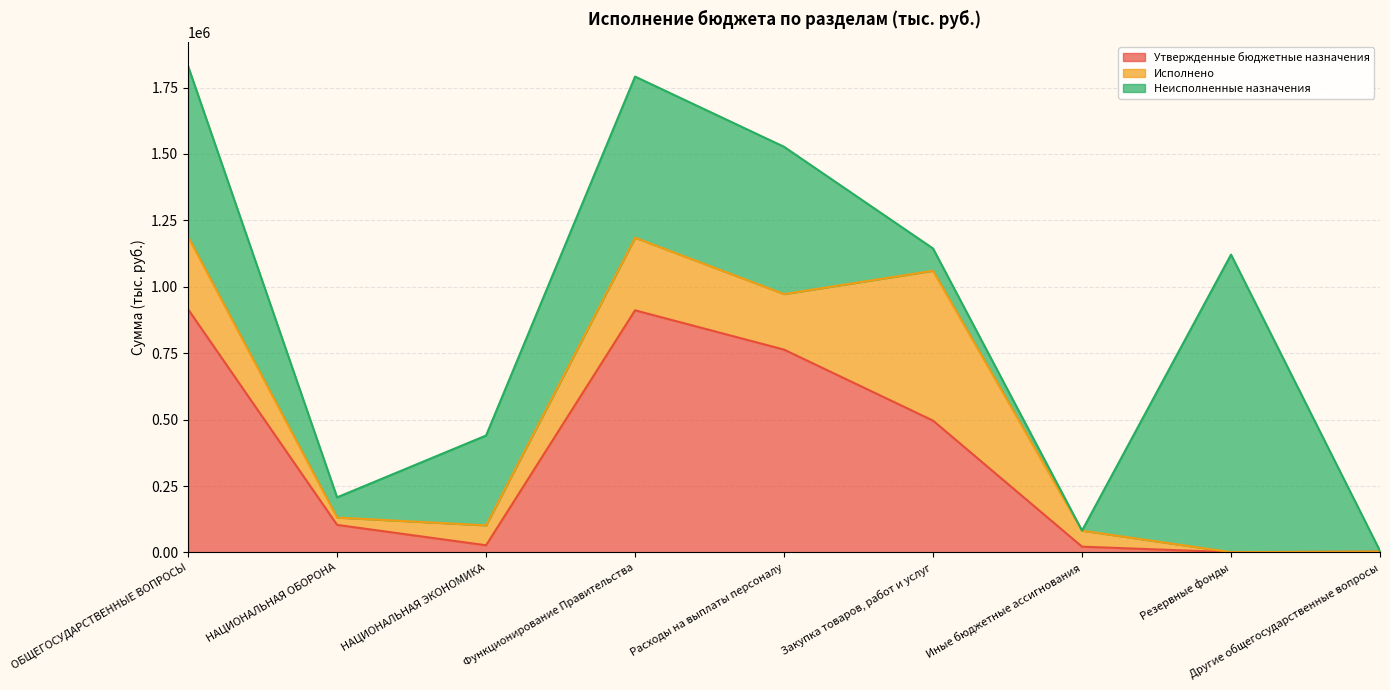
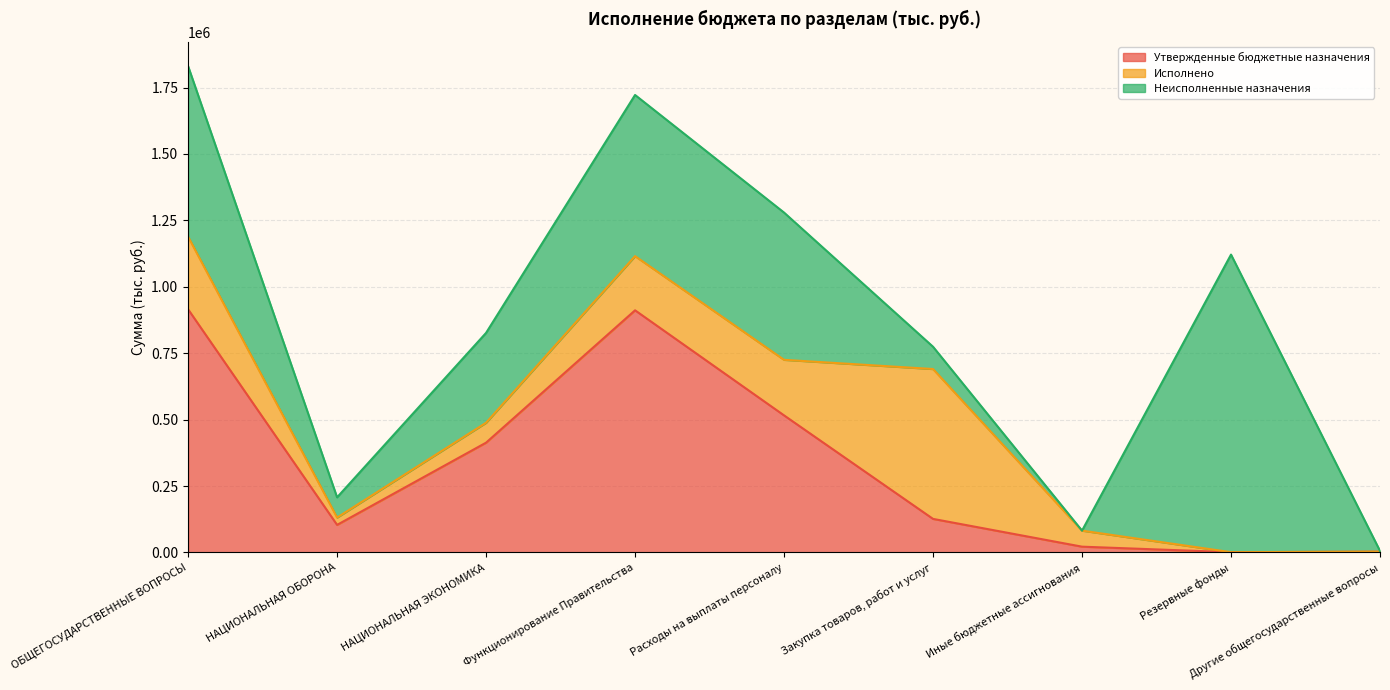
Утвержденные бюджетные назначения, НАЦИОНАЛЬНАЯ ЭКОНОМИКА: 30000 -> 410000
Исполнено, Функционирование Правительства: 270000 -> 200000
Утвержденные бюджетные назначения, Расходы на выплаты персоналу: 760000 -> 520000
Утвержденные бюджетные назначения, Закупка товаров, работ и услуг: 500000 -> 130000
